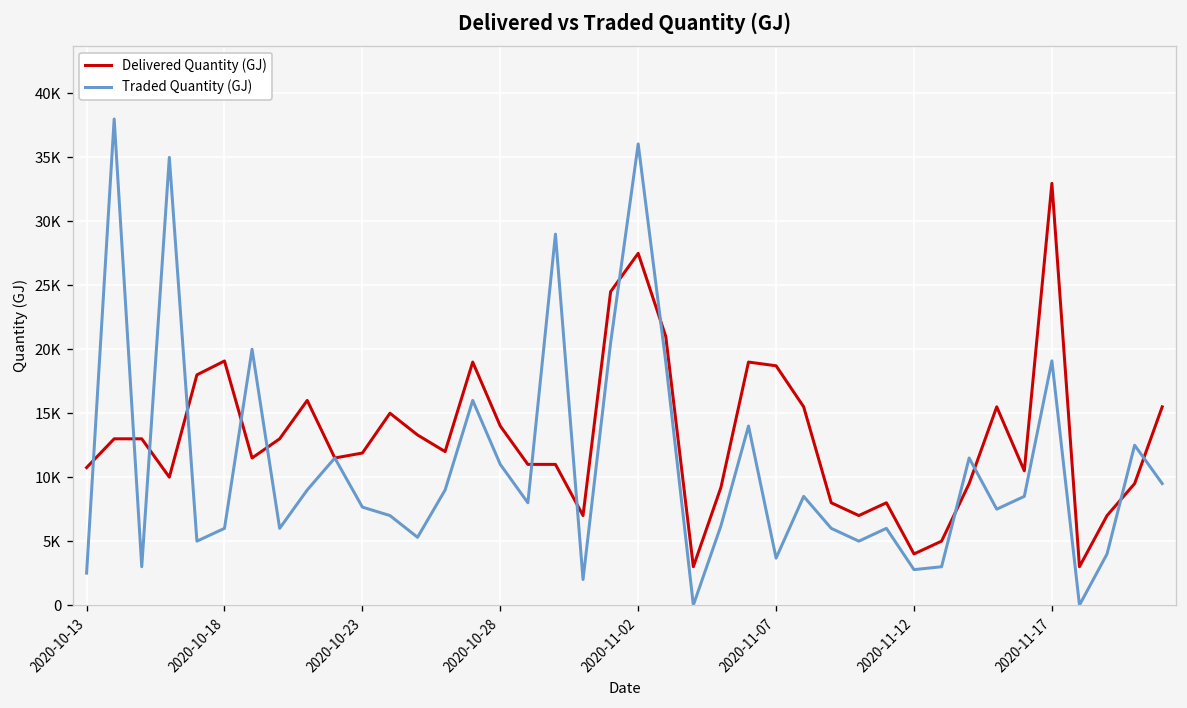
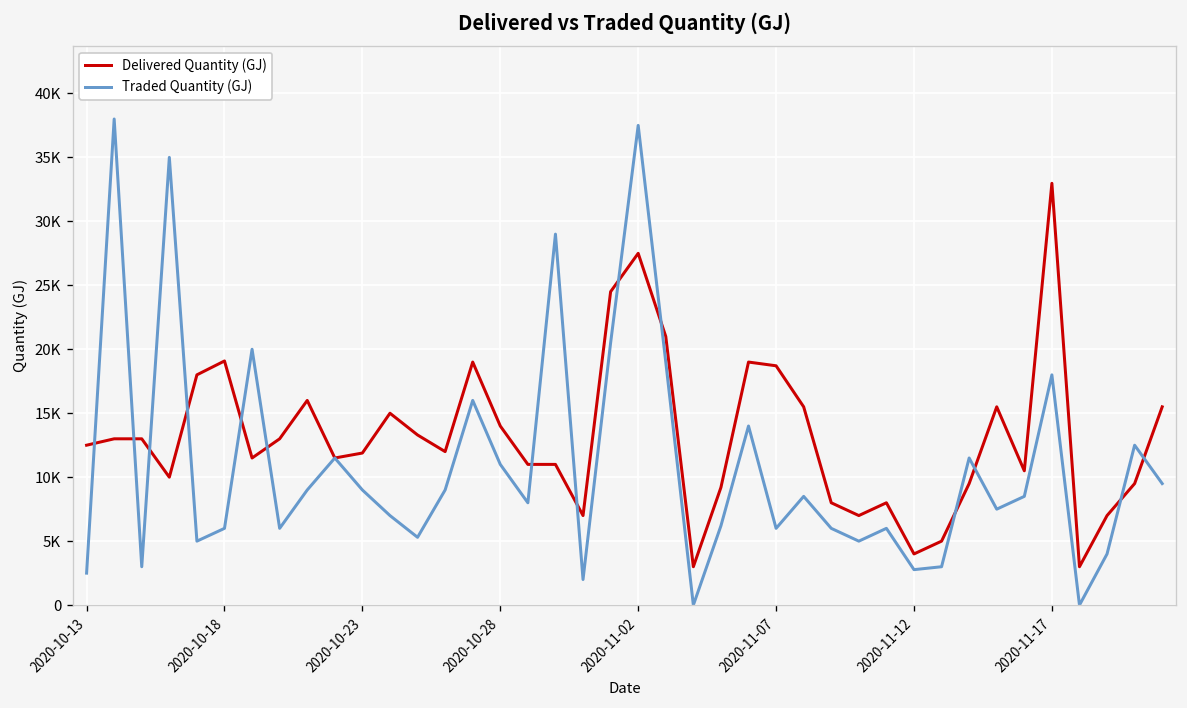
Delivered Quantity (GJ), 2020-10-13: 10800 -> 12500
Traded Quantity (GJ), 2020-10-23: 7700 -> 9000
Traded Quantity (GJ), 2020-11-02: 36100 -> 37500
Traded Quantity (GJ), 2020-11-07: 3700 -> 6000
Traded Quantity (GJ), 2020-11-17: 19100 -> 18000
